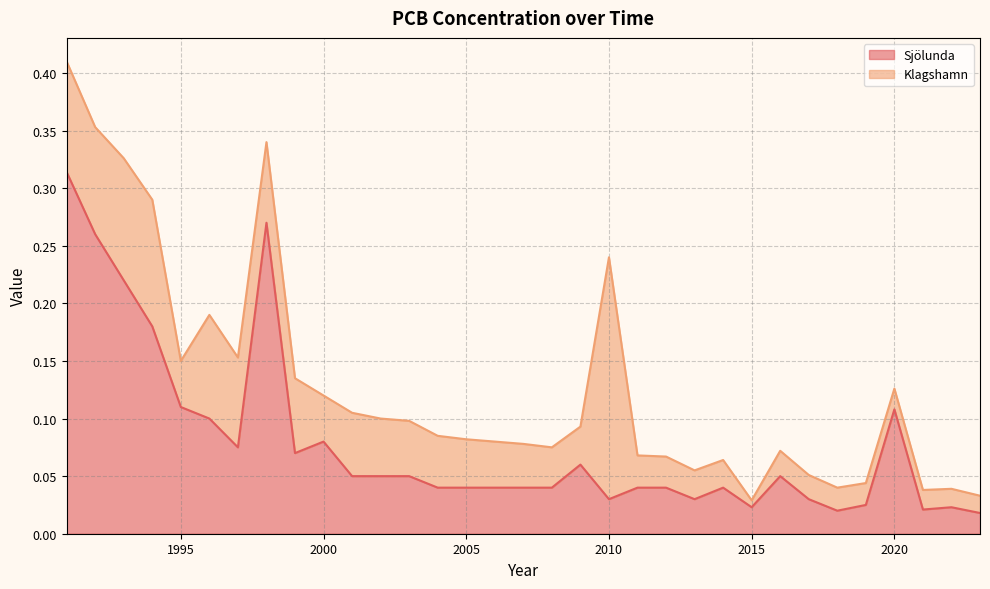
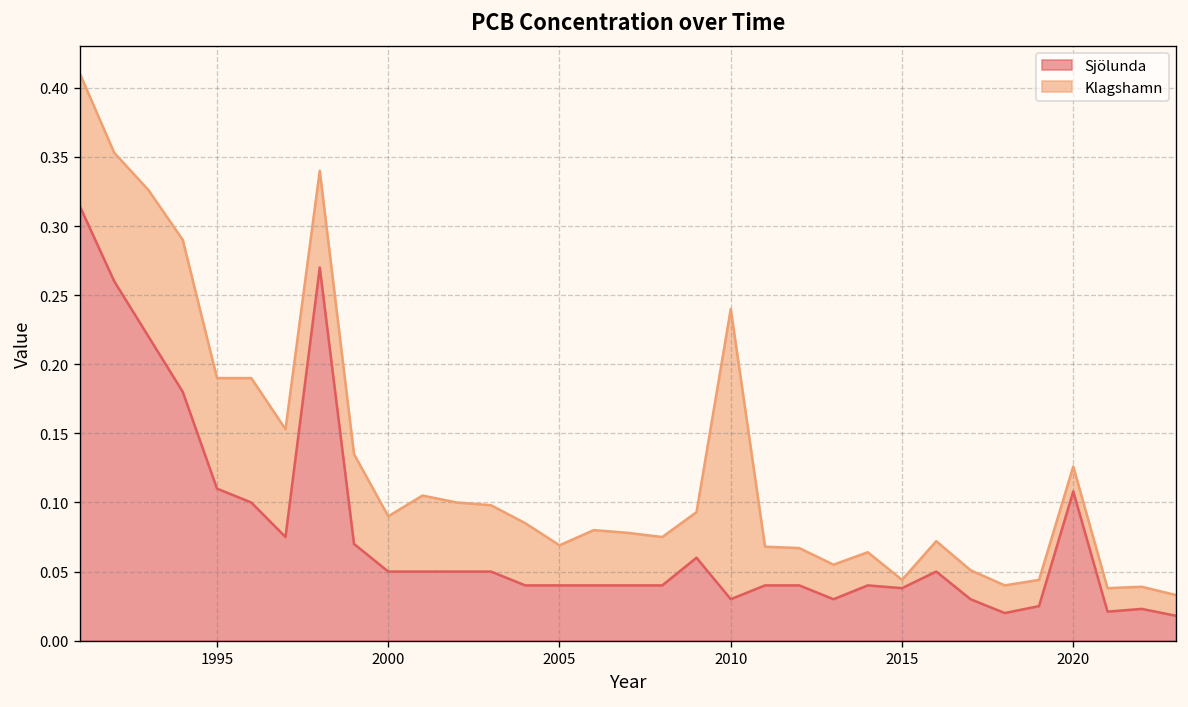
Klagshamn, 1995: 0.04 -> 0.08
Sjölunda, 2000: 0.08 -> 0.05
Klagshamn, 2005: 0.042 -> 0.029
Sjölunda, 2015: 0.023 -> 0.038
